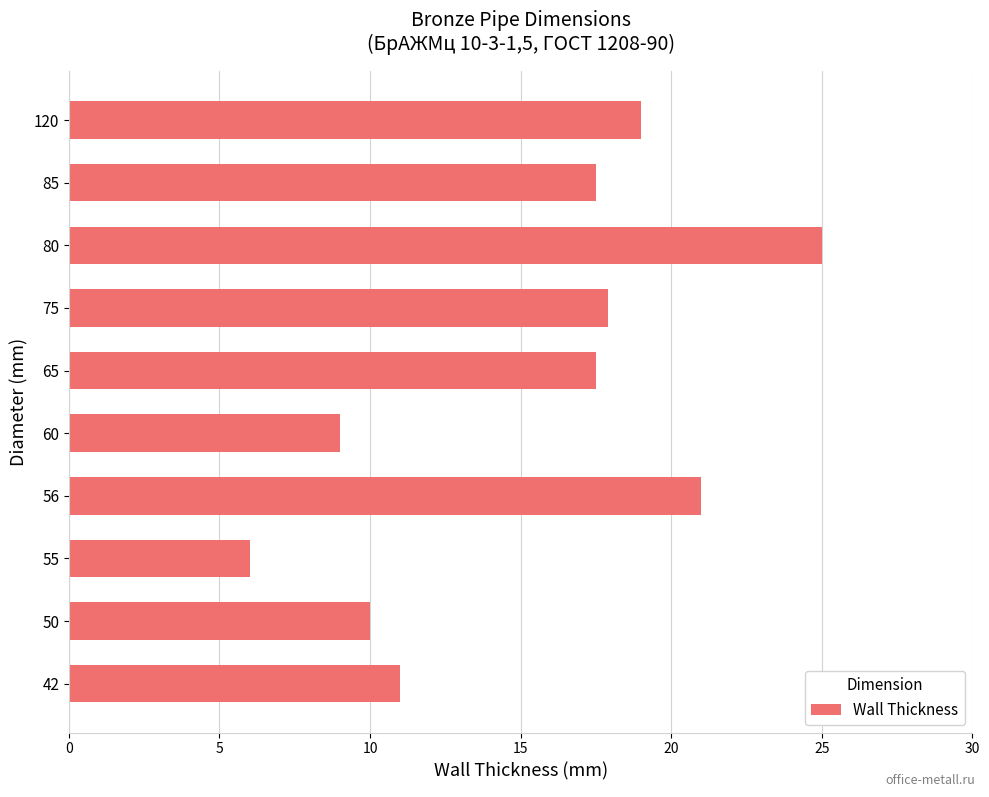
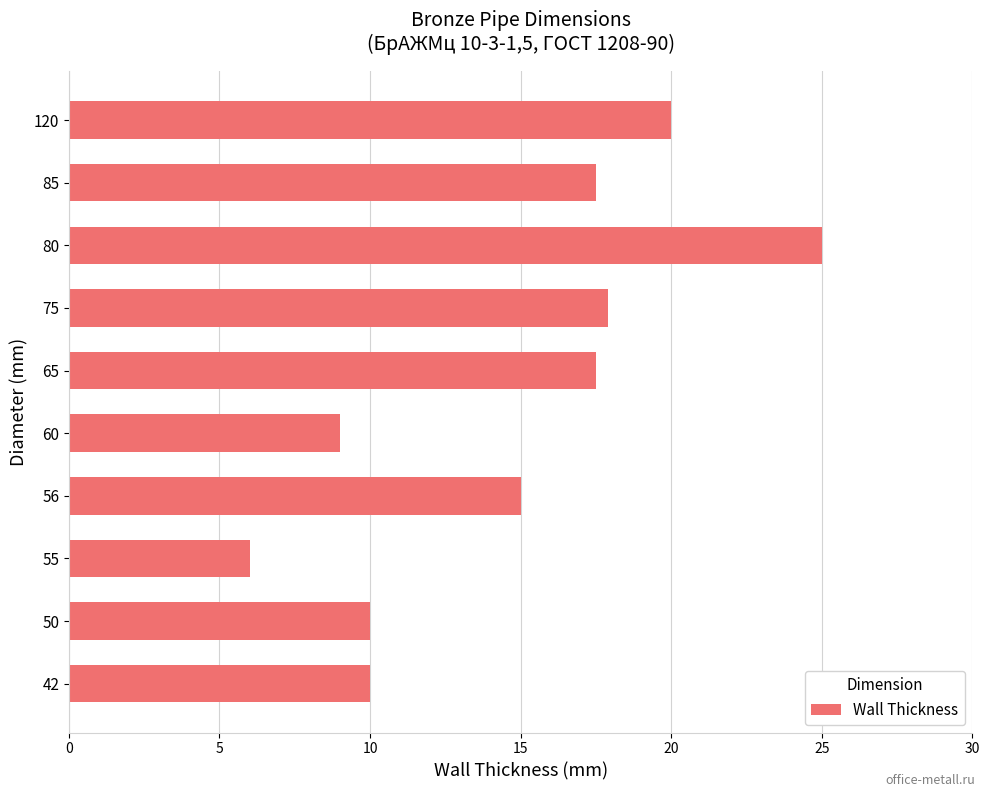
120: 19 -> 20
56: 21 -> 15
42: 11 -> 10
